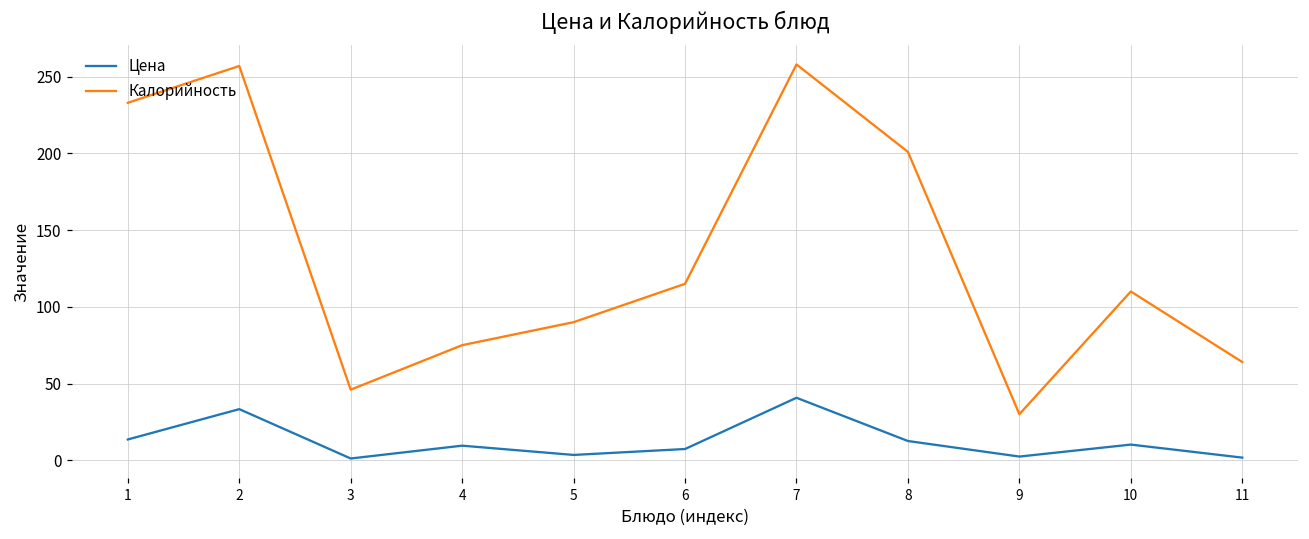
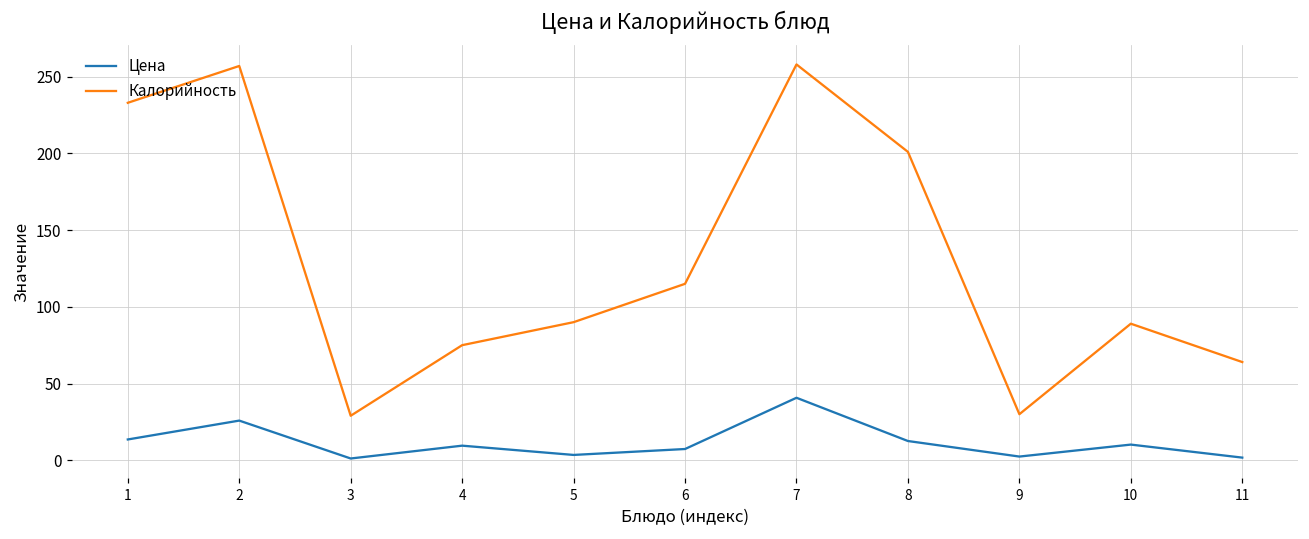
Цена, 2: 33 -> 26
Калорийность, 3: 46 -> 29
Калорийность, 10: 110 -> 89
